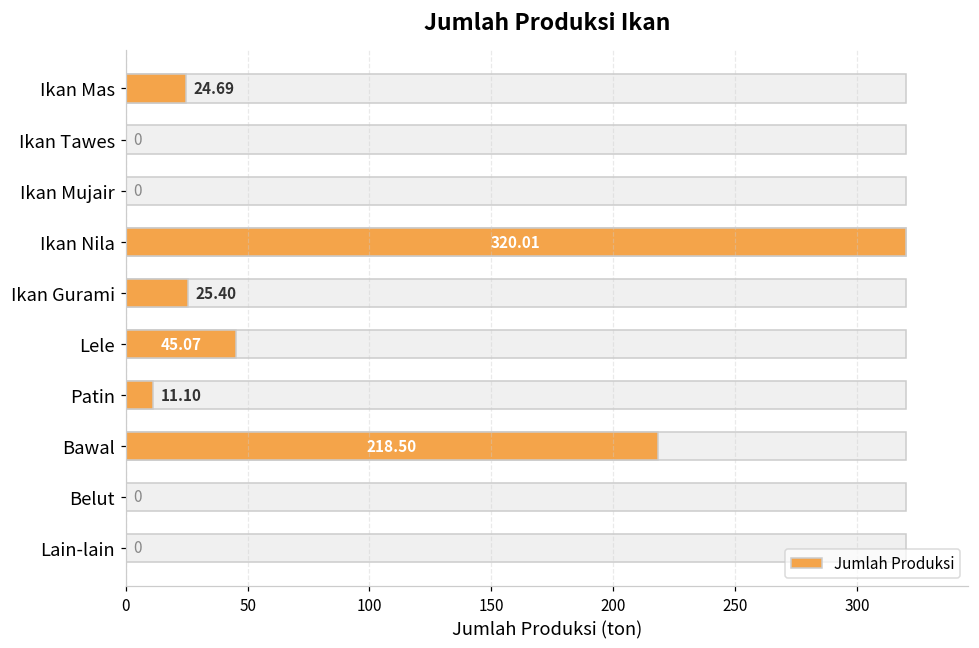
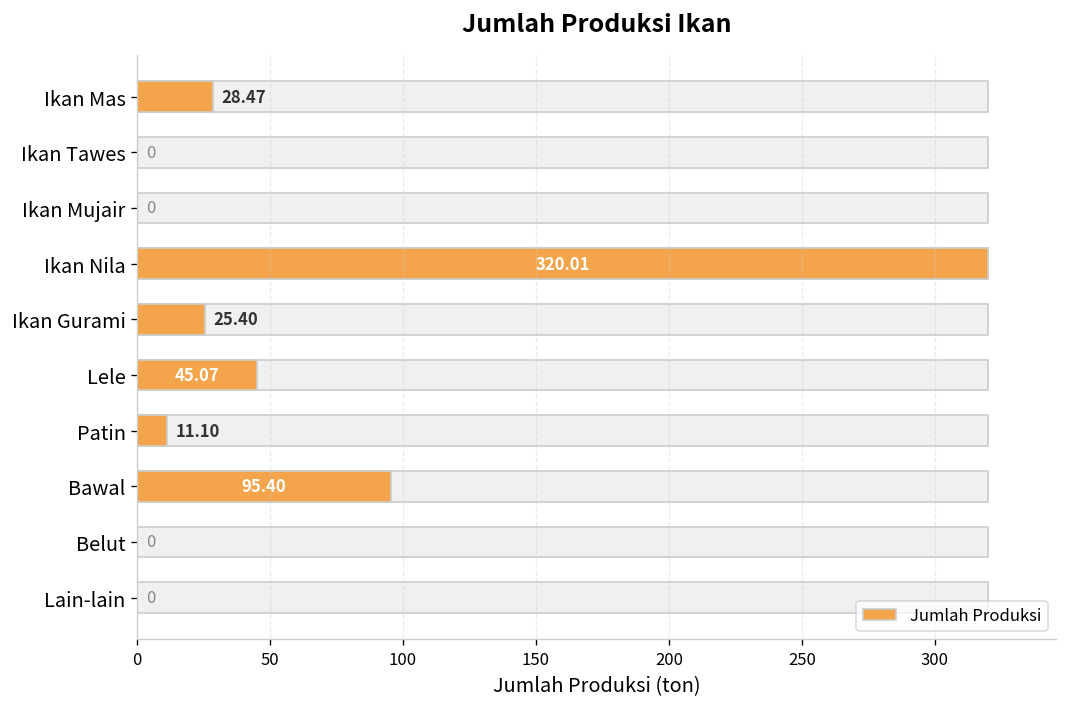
Jumlah Produksi, Ikan Mas: 24.69 -> 28.47
Jumlah Produksi, Bawal: 218.50 -> 95.40
